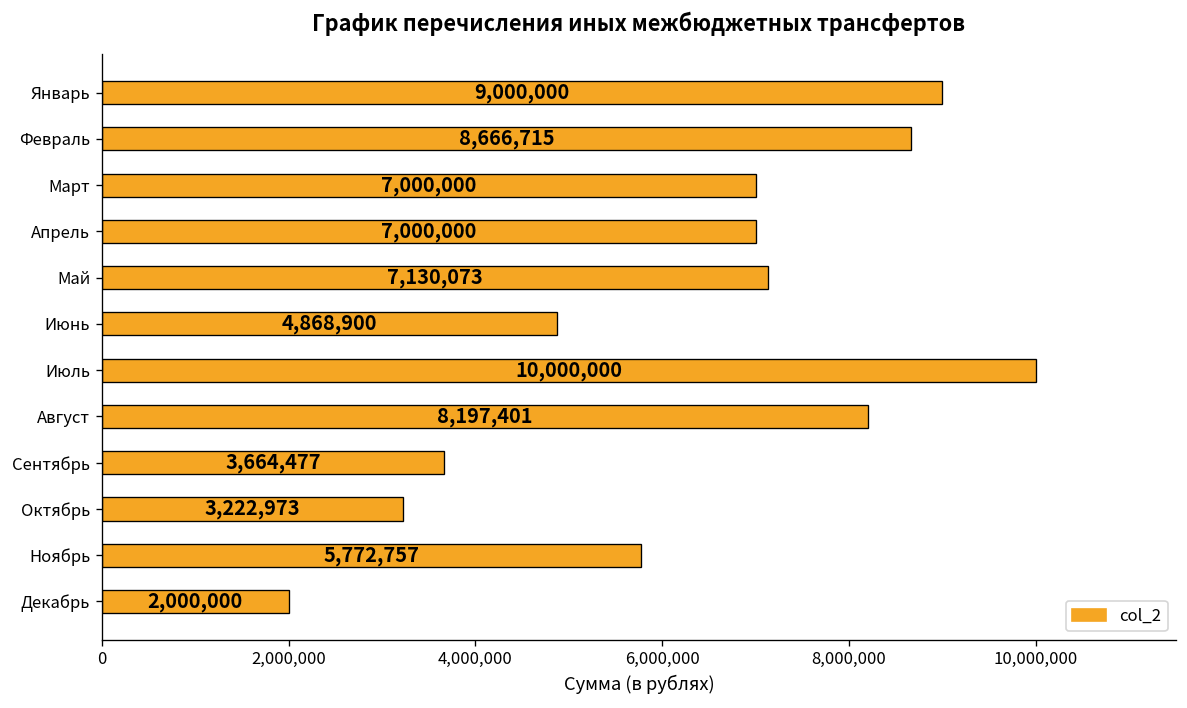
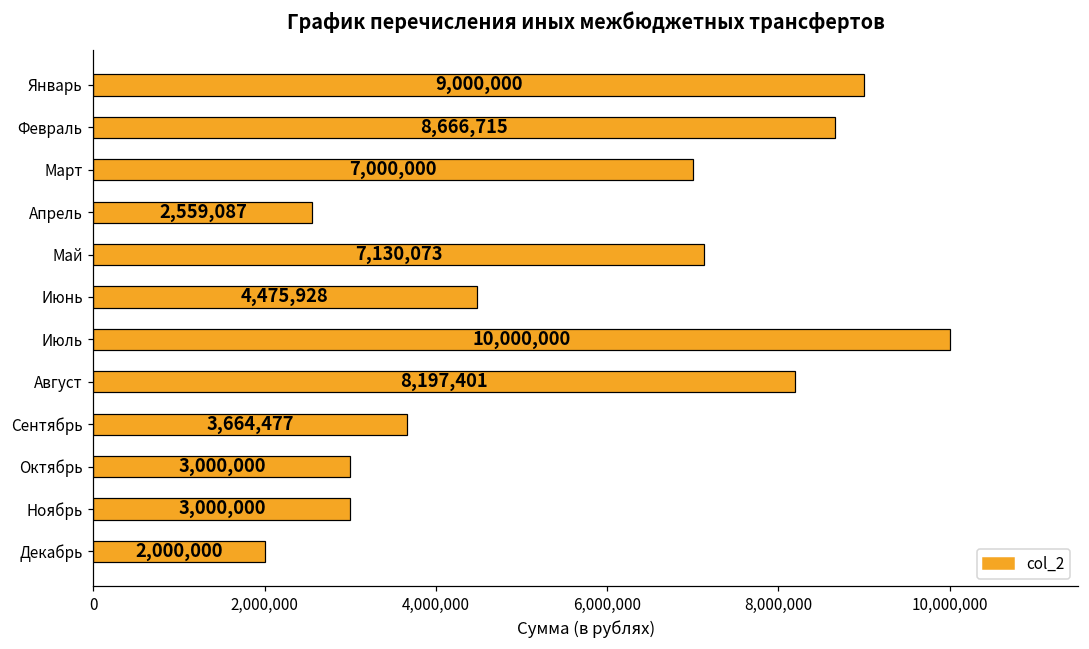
Апрель: 7,000,000 -> 2,559,087
Июнь: 4,868,900 -> 4,475,928
Октябрь: 3,222,973 -> 3,000,000
Ноябрь: 5,772,757 -> 3,000,000
